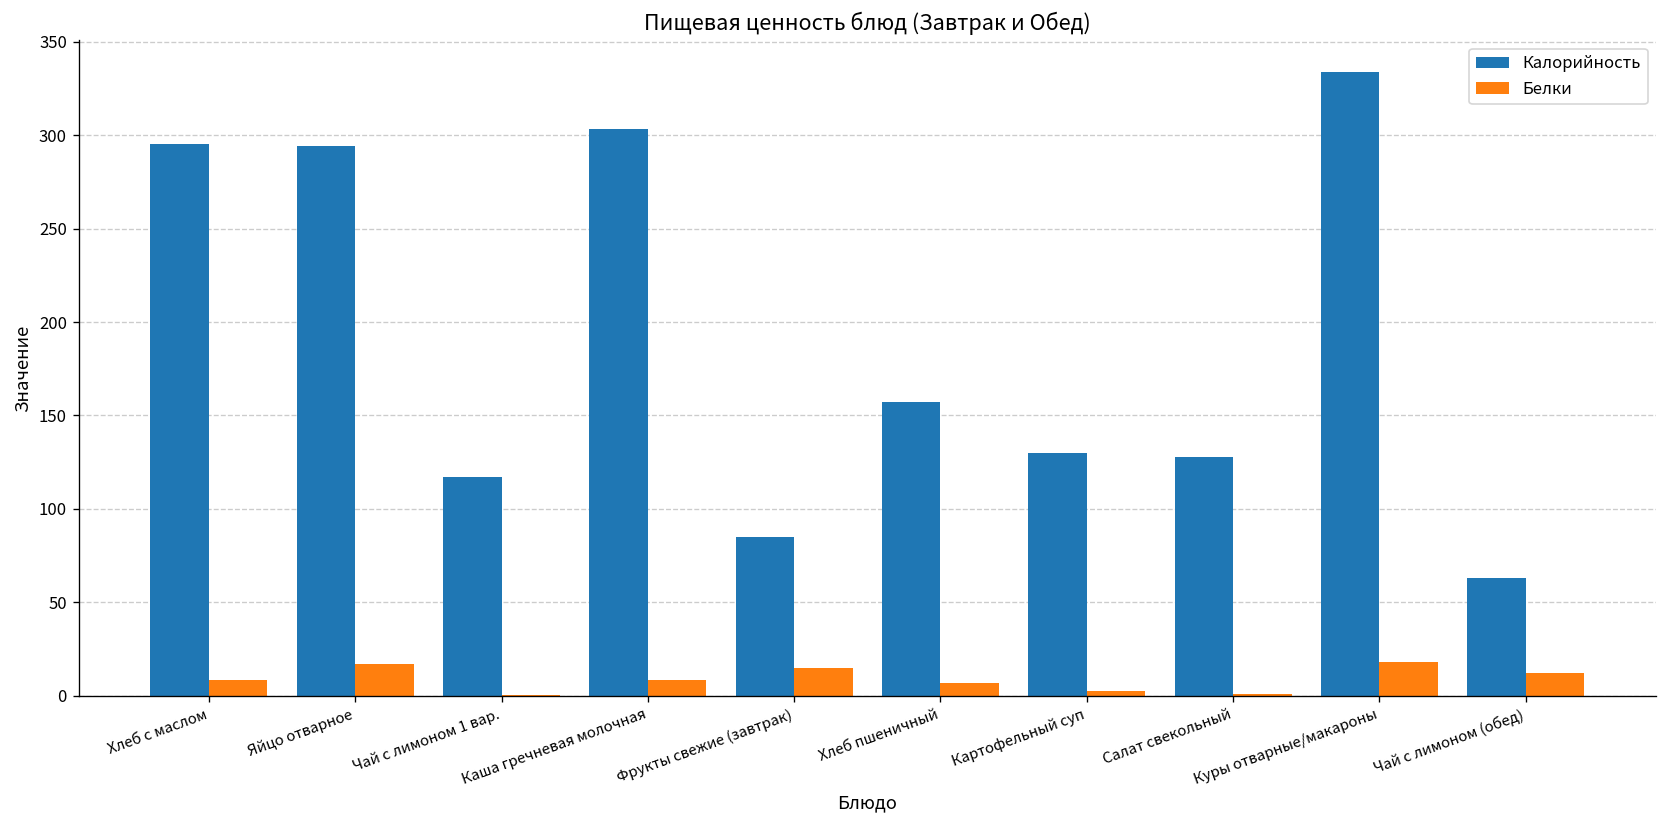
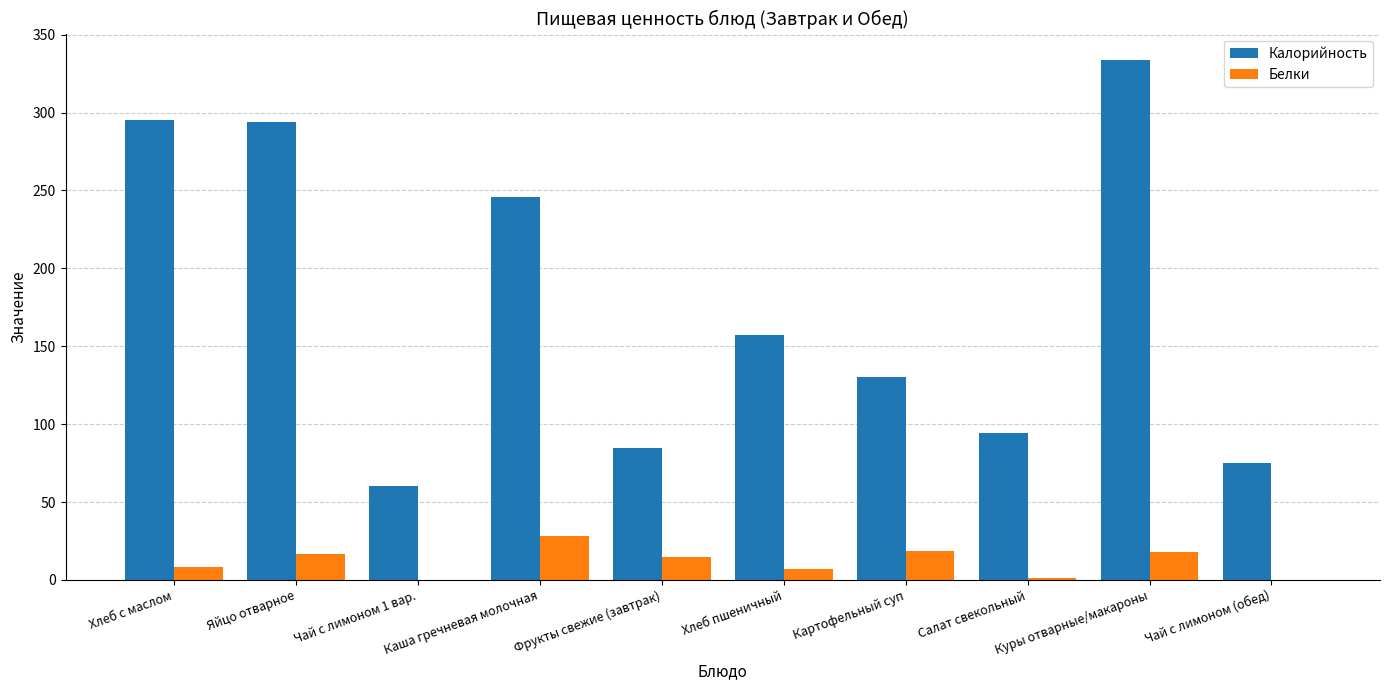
Калорийность, Чай с лимоном 1 вар.: 117 -> 60
Калорийность, Каша гречневая молочная: 303 -> 246
Белки, Каша гречневая молочная: 9 -> 29
Белки, Картофельный суп: 3 -> 18
Калорийность, Салат свекольный: 128 -> 94
Калорийность, Чай с лимоном (обед): 63 -> 75
Белки, Чай с лимоном (обед): 12 -> 0
